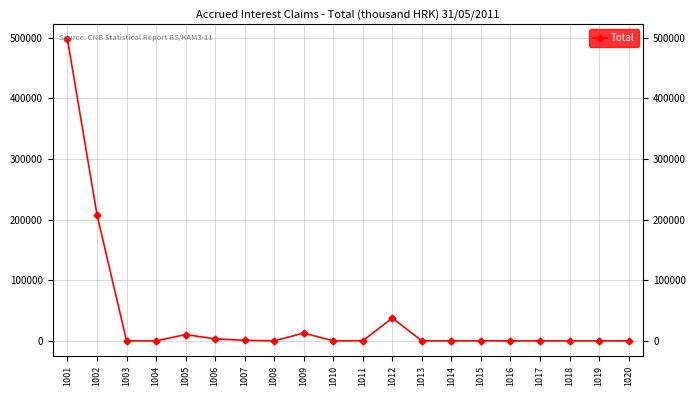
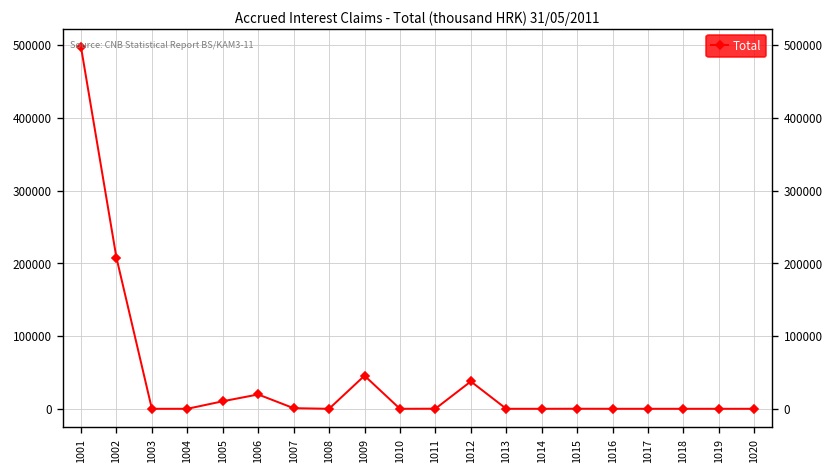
1006: 0 -> 20000
1009: 10000 -> 50000
